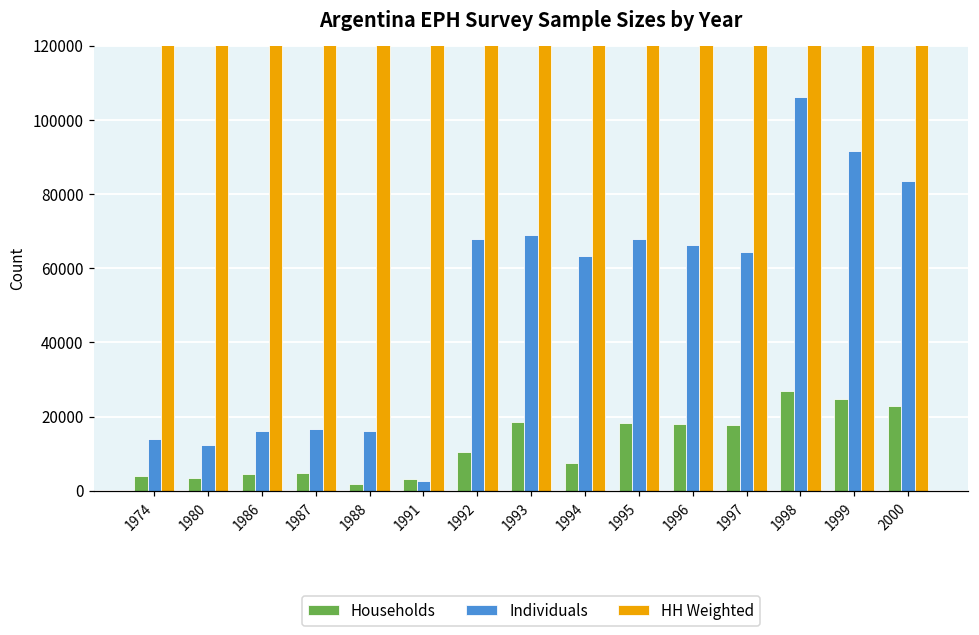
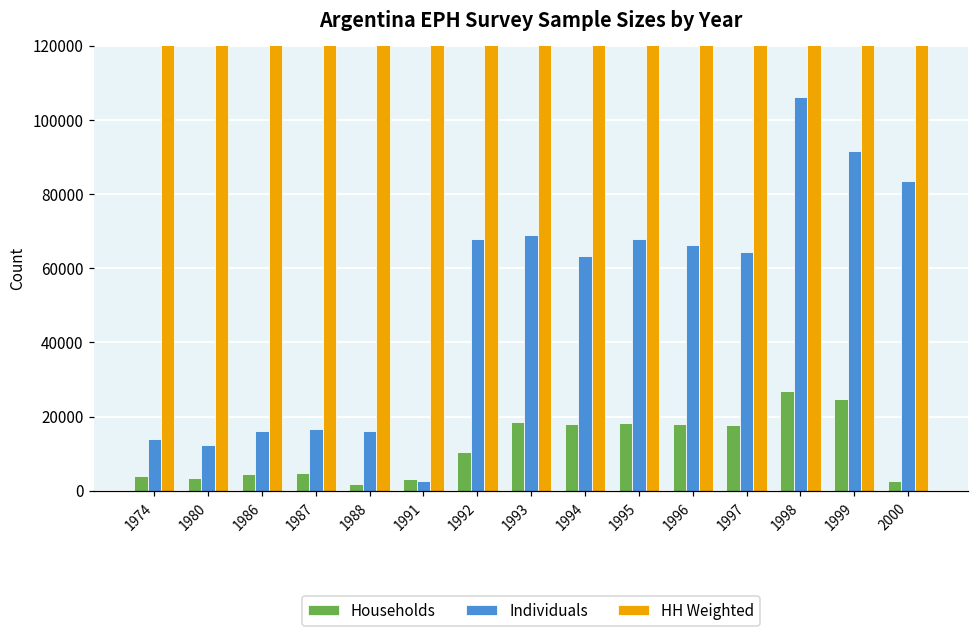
Households, 1994: 8000 -> 18000
Households, 2000: 23000 -> 3000
